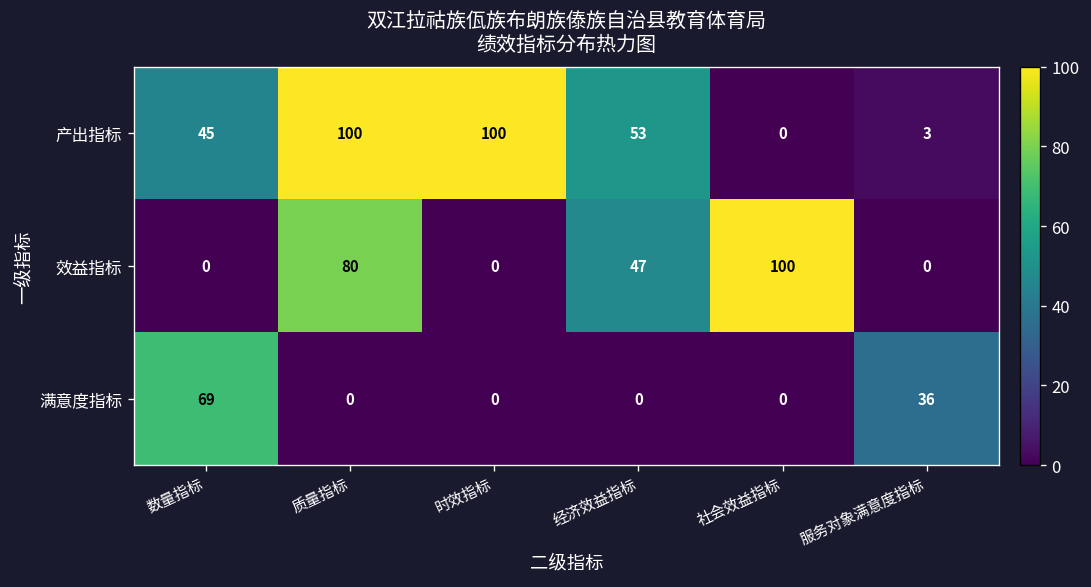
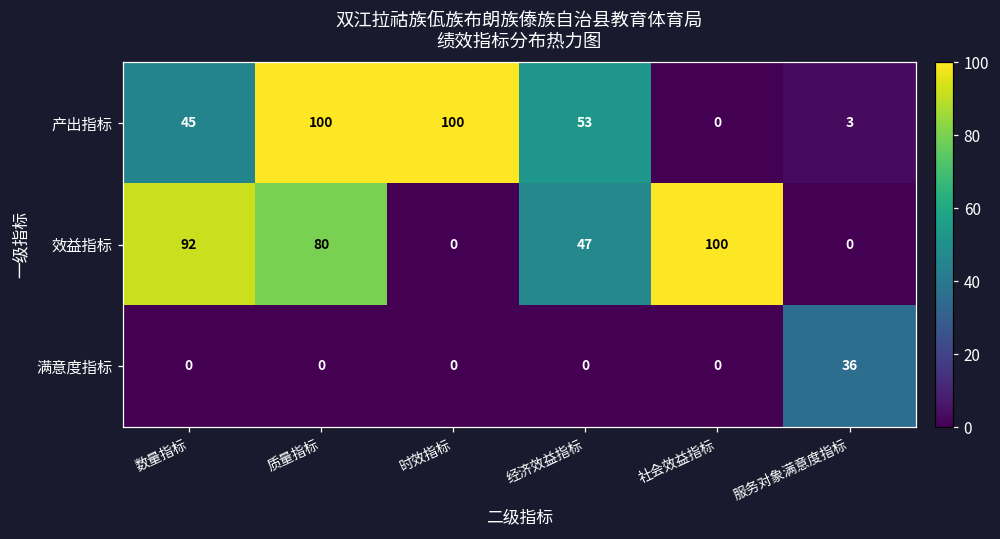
效益指标, 数量指标: 0 -> 92
满意度指标, 数量指标: 69 -> 0
